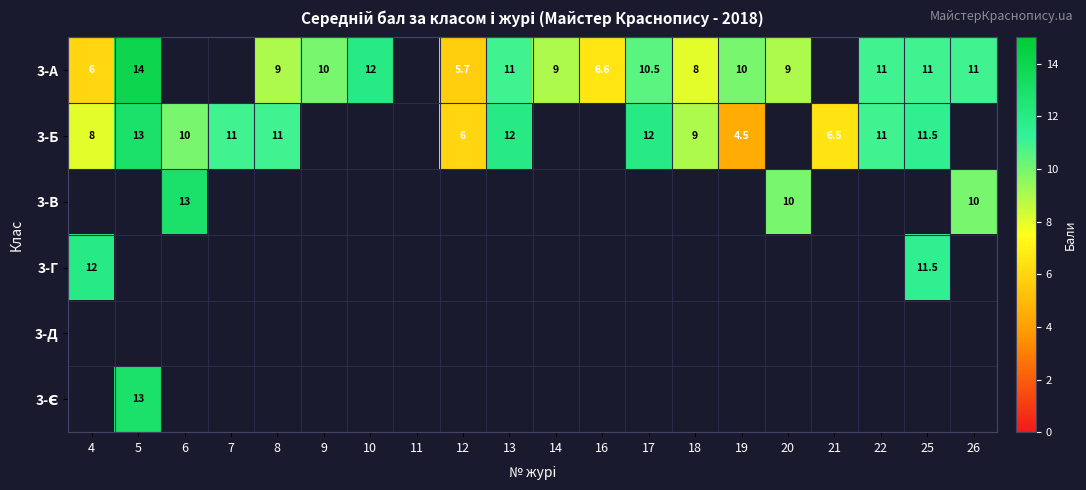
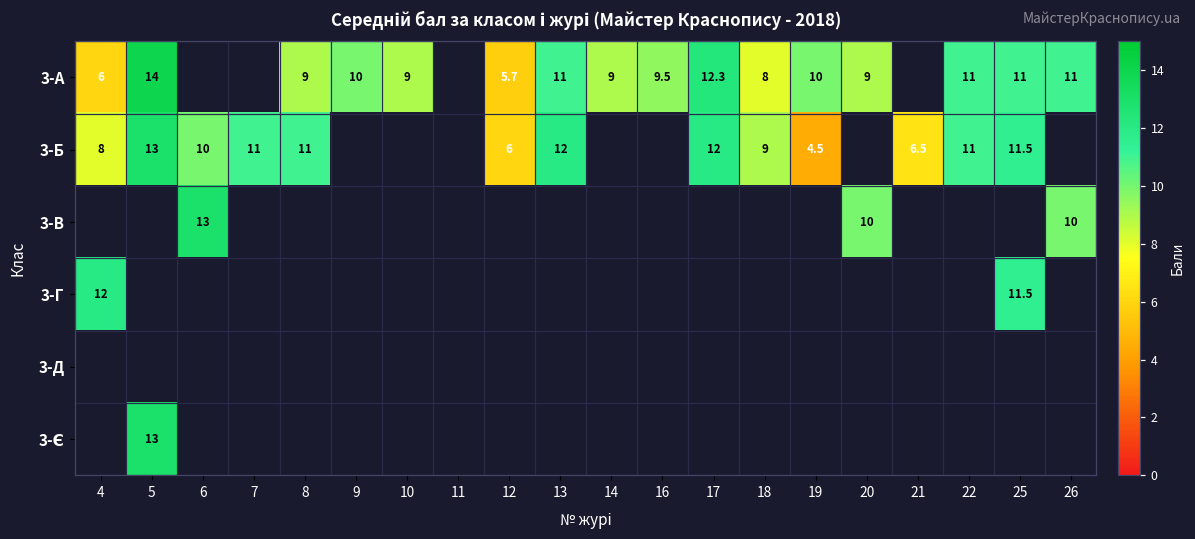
3-А, 10: 12 -> 9
3-А, 16: 6.6 -> 9.5
3-А, 17: 10.5 -> 12.3
